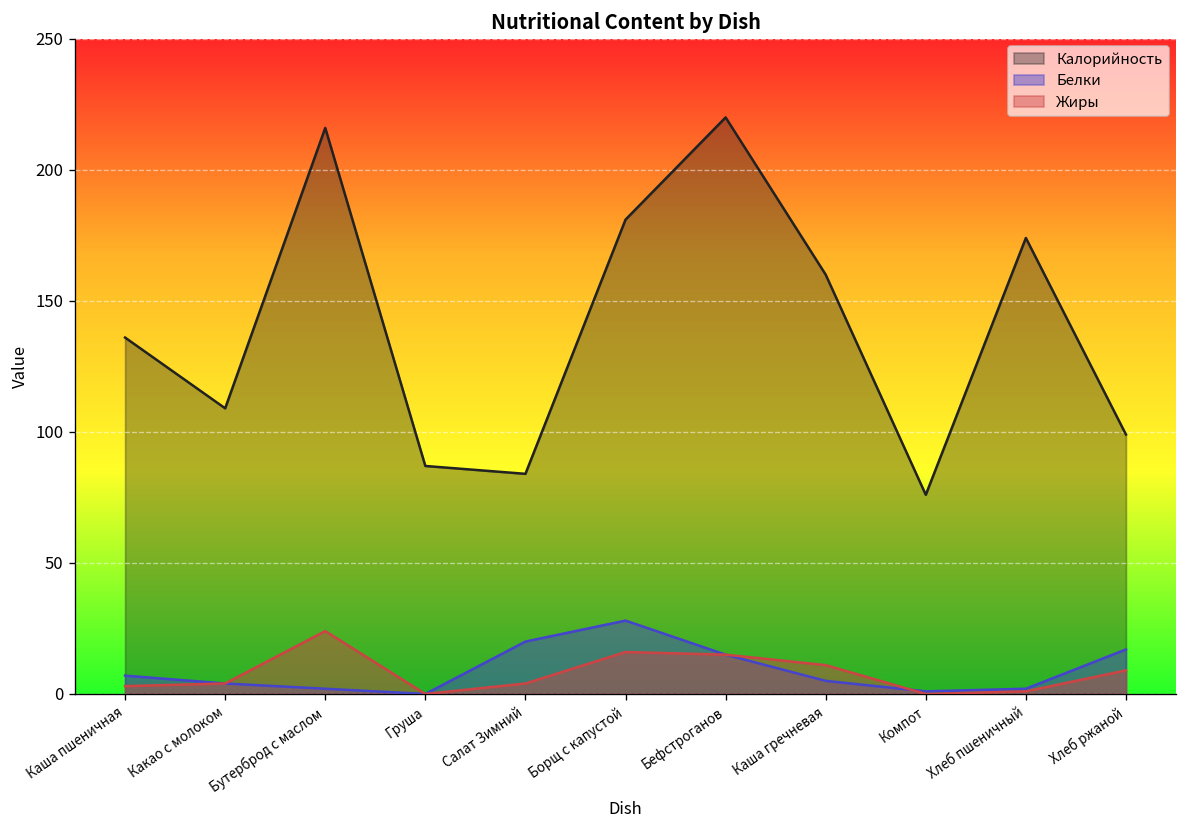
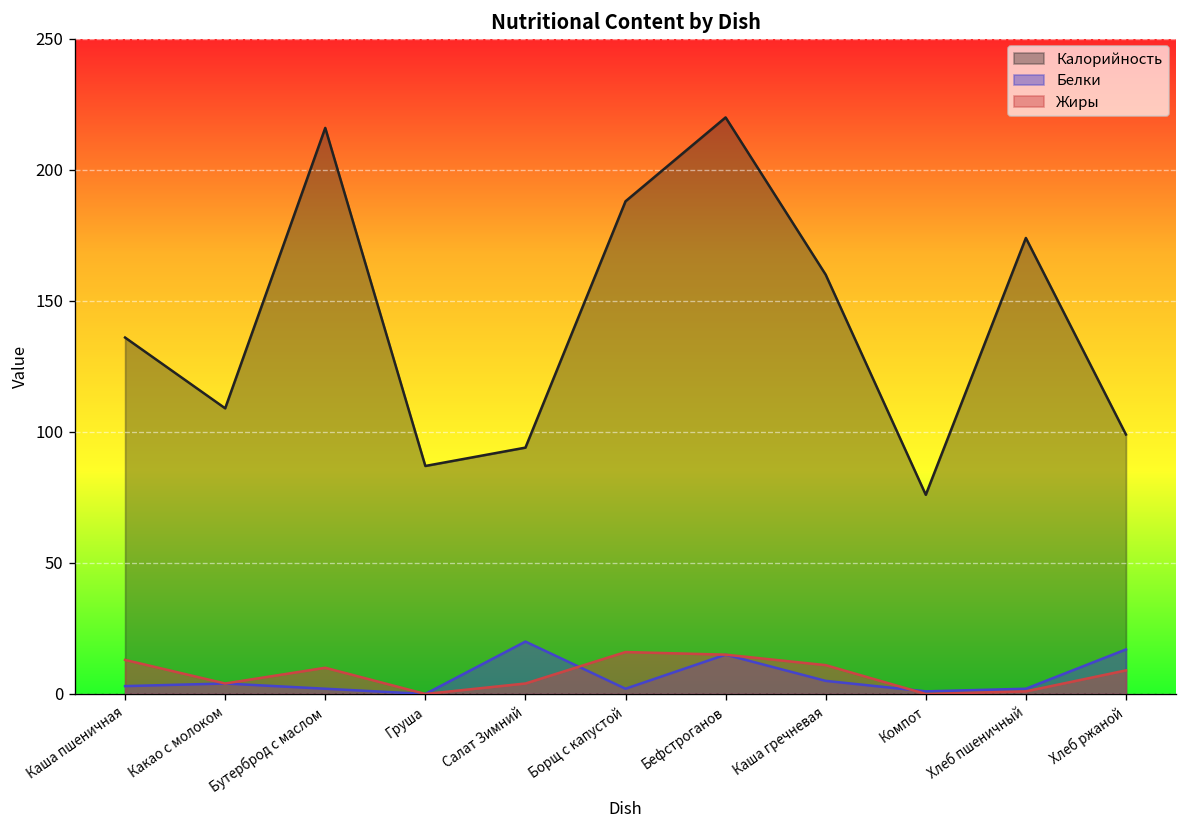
Белки, Каша пшеничная: 7 -> 3
Жиры, Каша пшеничная: 3 -> 13
Жиры, Бутерброд с маслом: 24 -> 10
Калорийность, Салат Зимний: 84 -> 94
Калорийность, Борщ с капустой: 181 -> 188
Белки, Борщ с капустой: 28 -> 2
